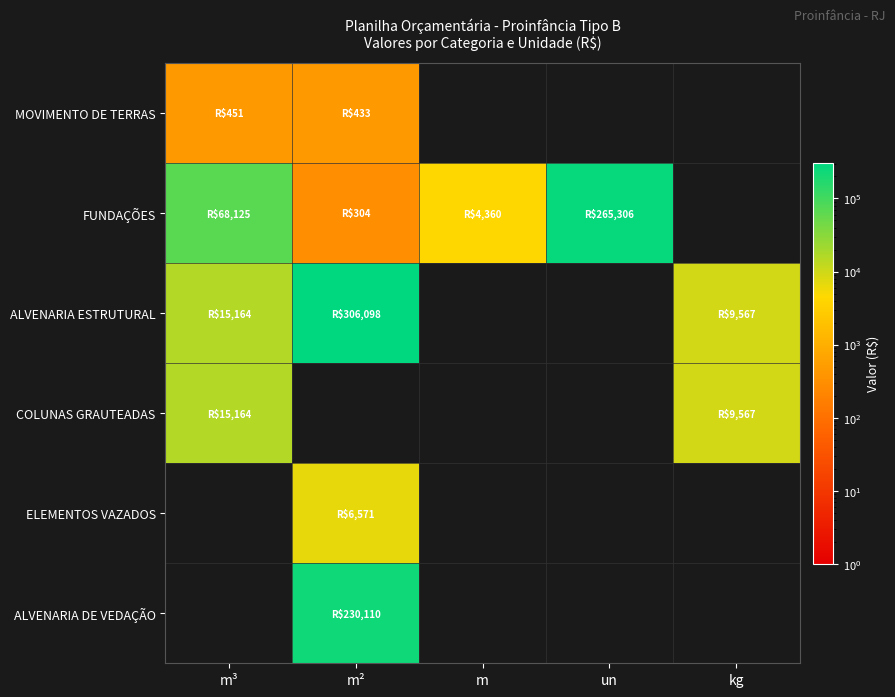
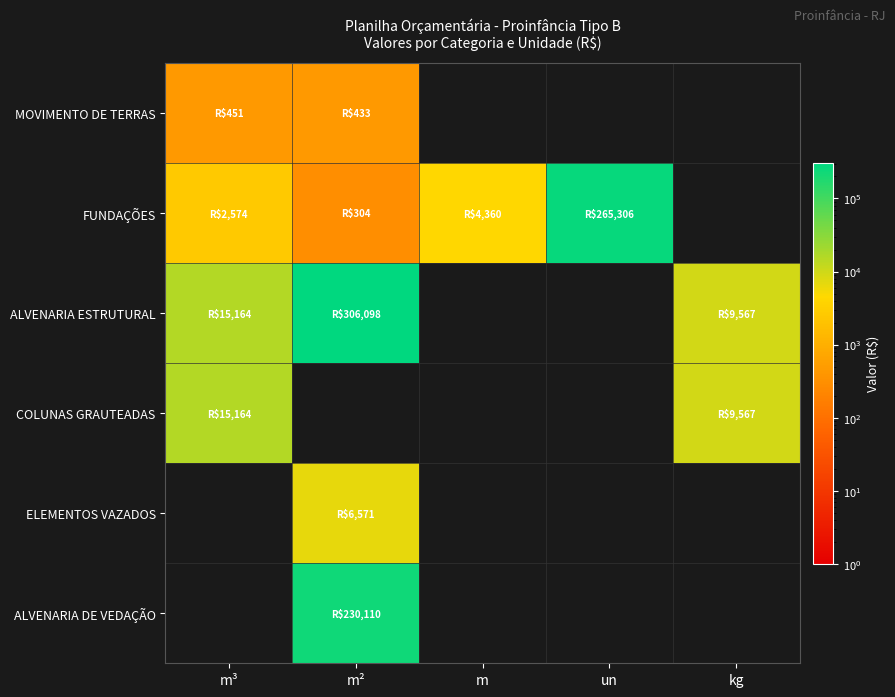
FUNDAÇÕES, m³: $68,125 -> $2,574
